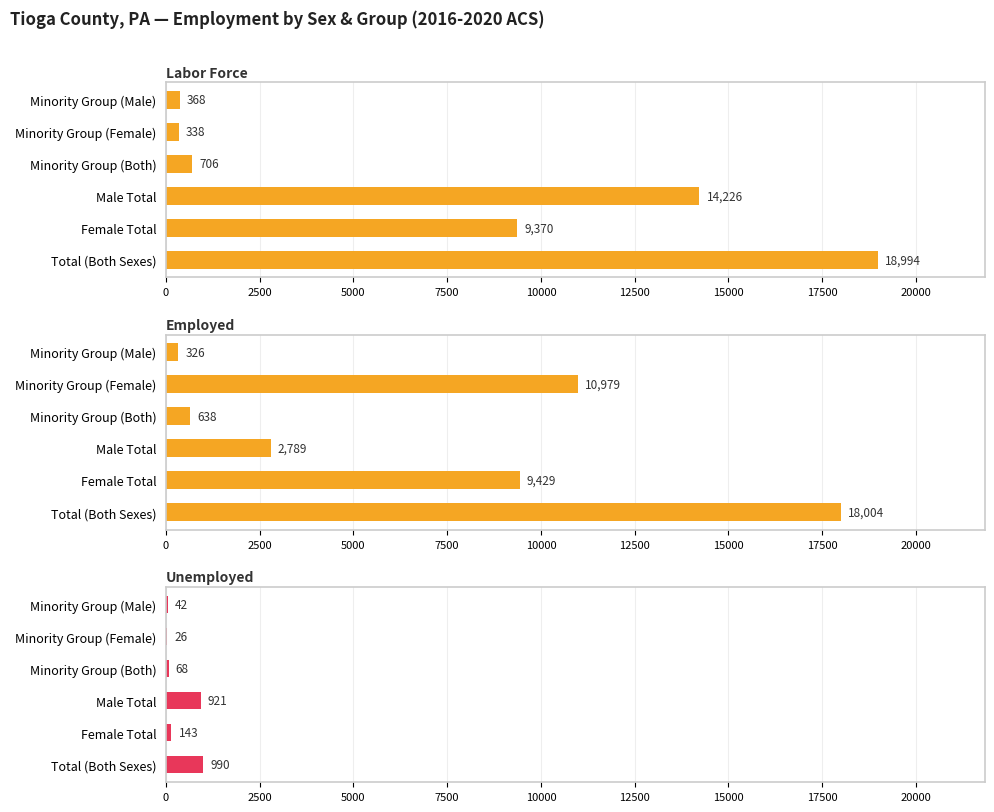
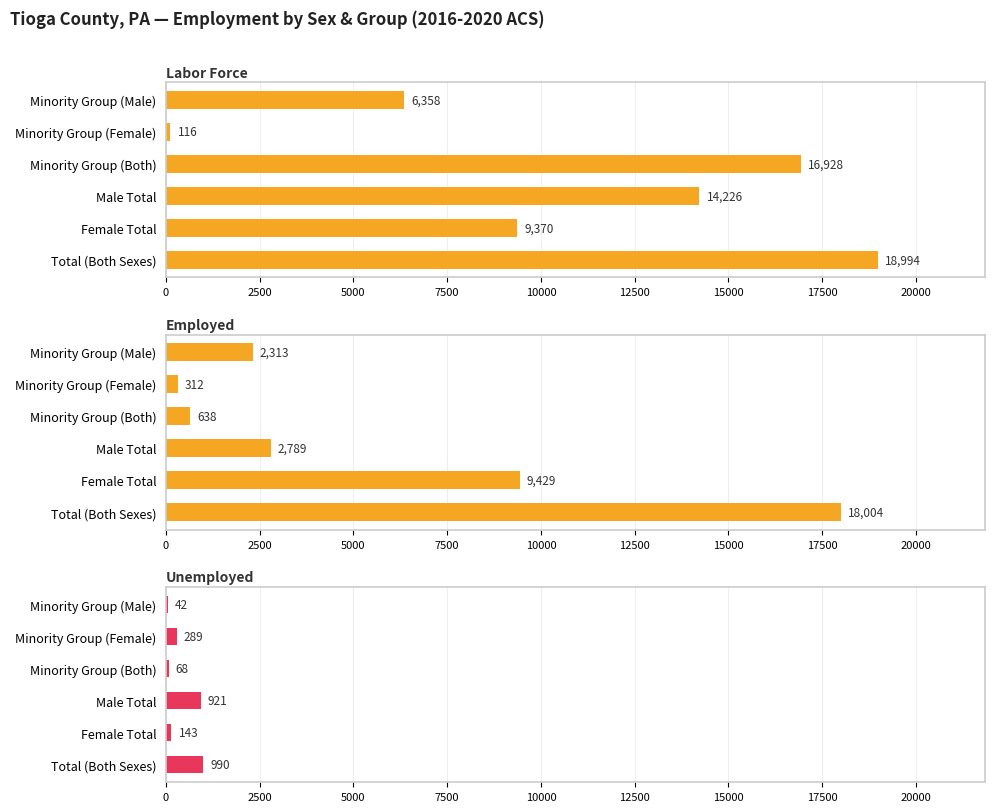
Labor Force, Minority Group (Male): 368 -> 6,358
Labor Force, Minority Group (Female): 338 -> 116
Labor Force, Minority Group (Both): 706 -> 16,928
Employed, Minority Group (Male): 326 -> 2,313
Employed, Minority Group (Female): 10,979 -> 312
Unemployed, Minority Group (Female): 26 -> 289
